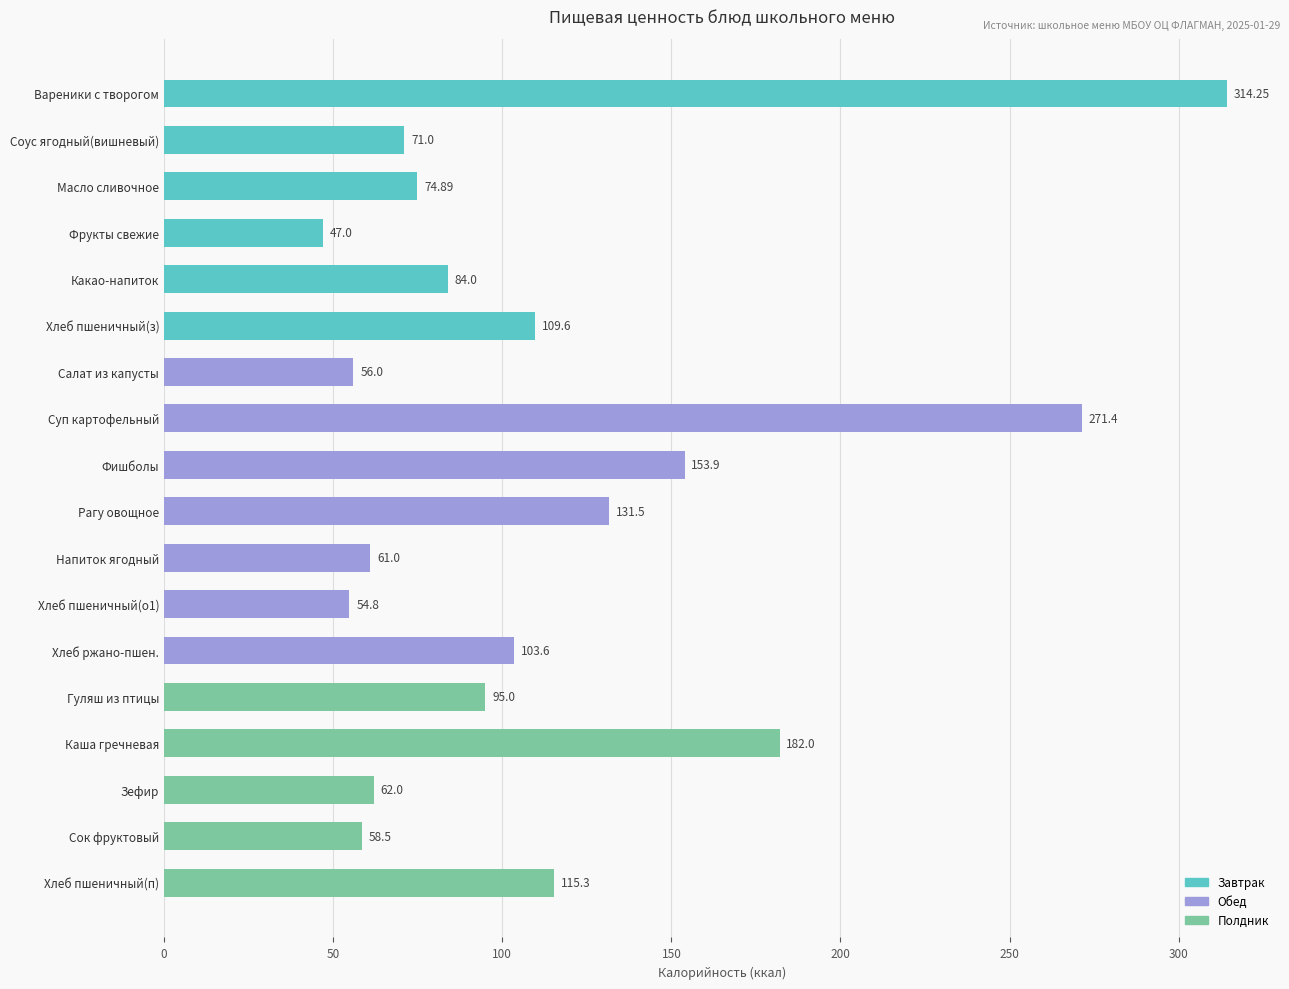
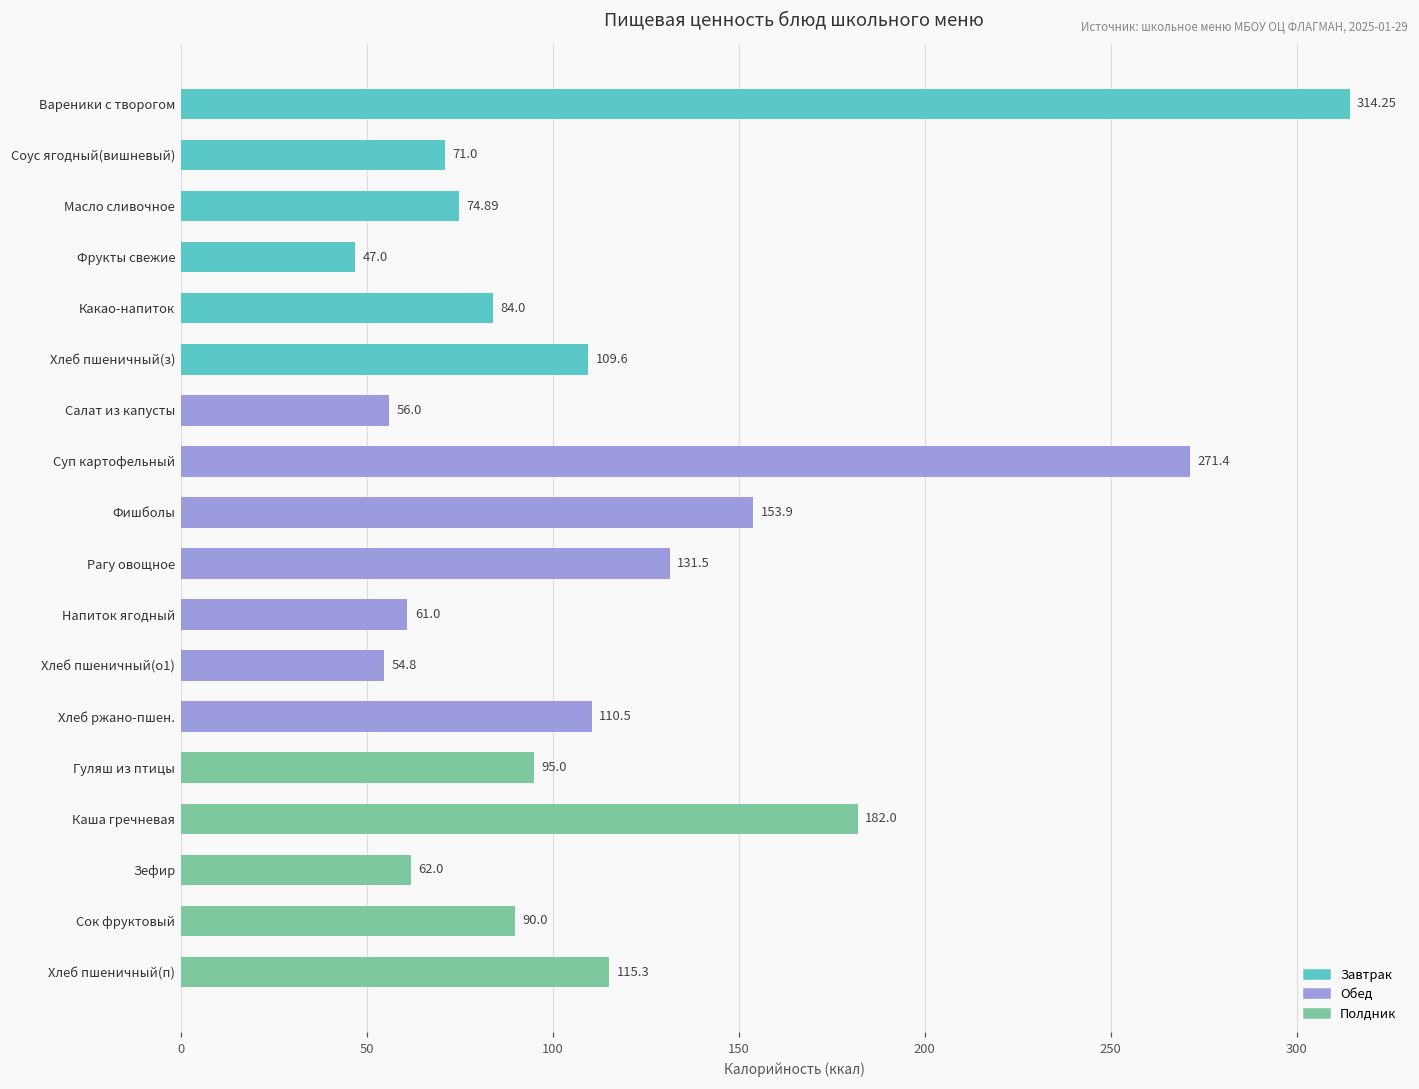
Хлеб ржано-пшен.: 103.6 -> 110.5
Сок фруктовый: 58.5 -> 90.0
